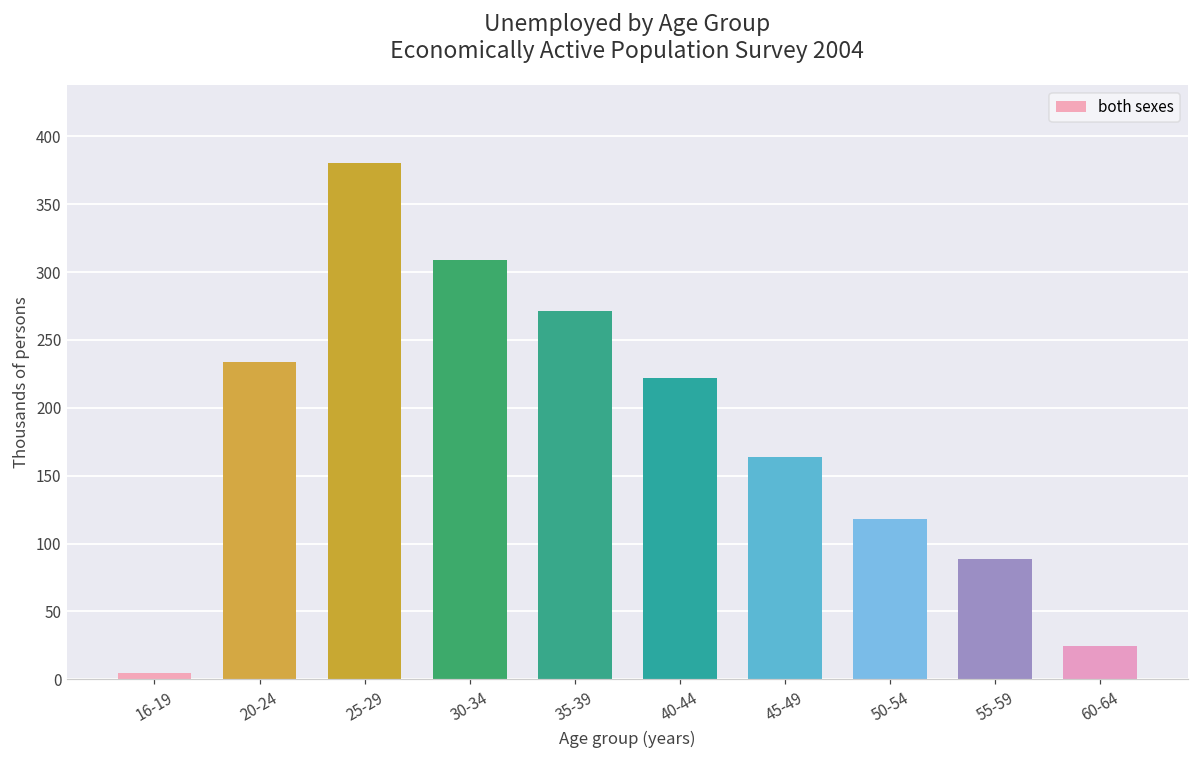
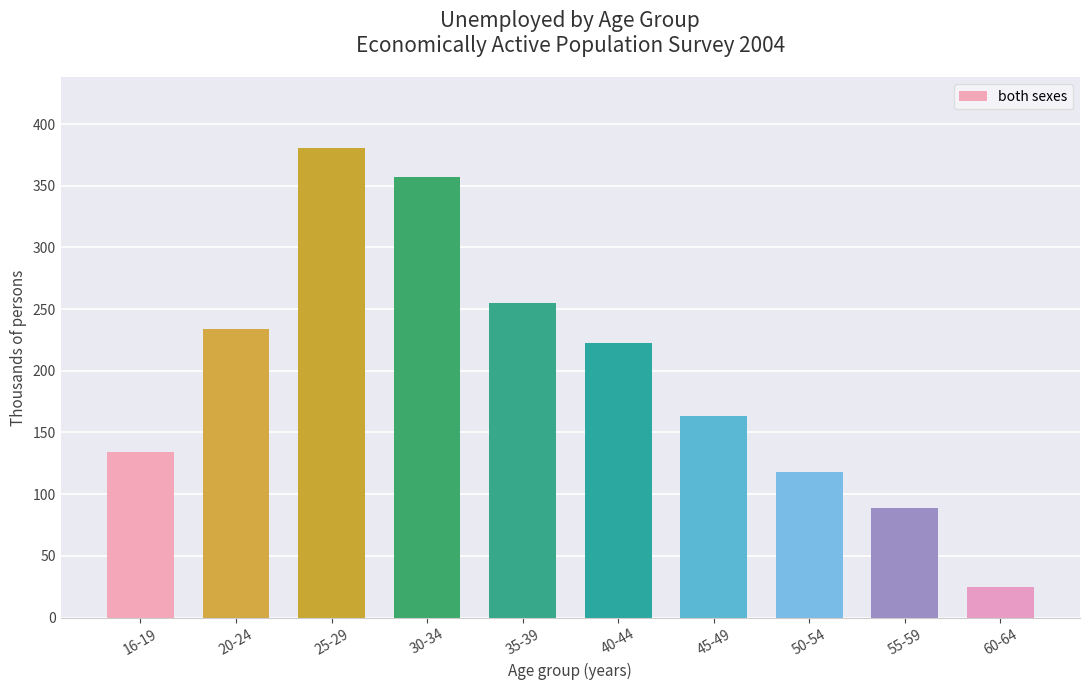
16-19: 4 -> 134
30-34: 309 -> 357
35-39: 271 -> 255
